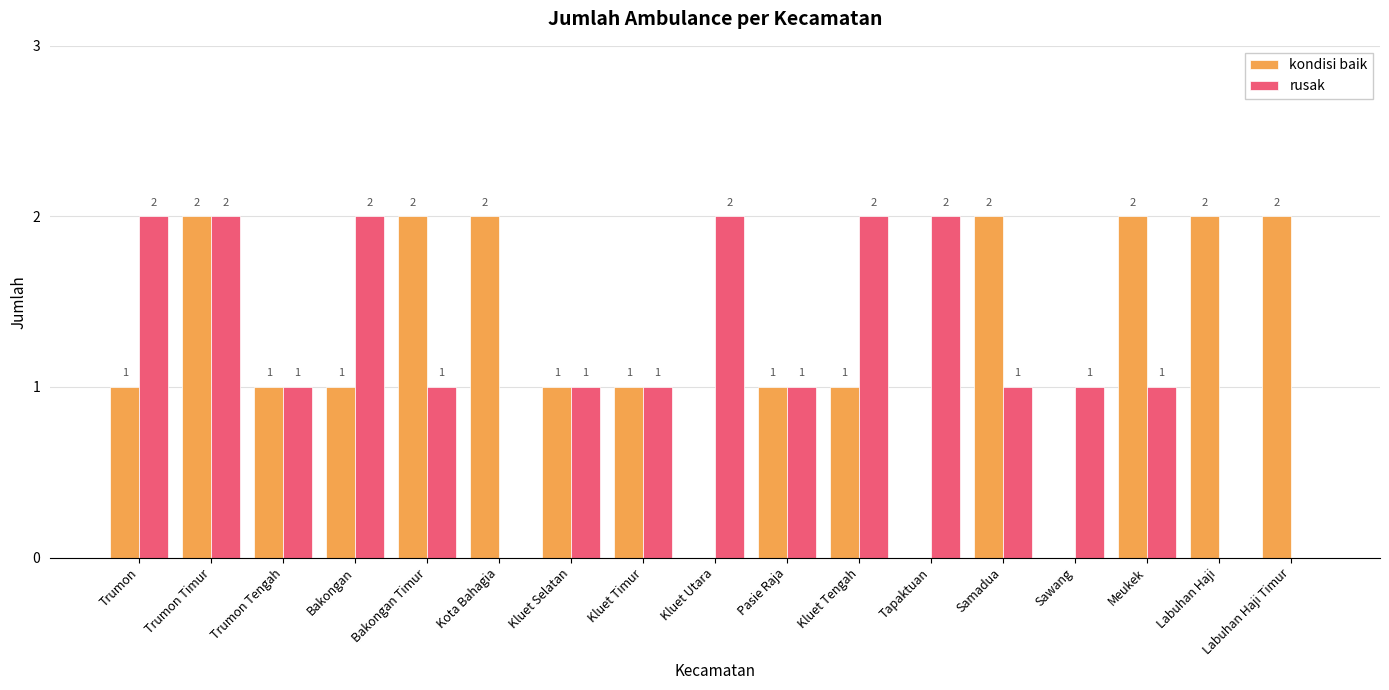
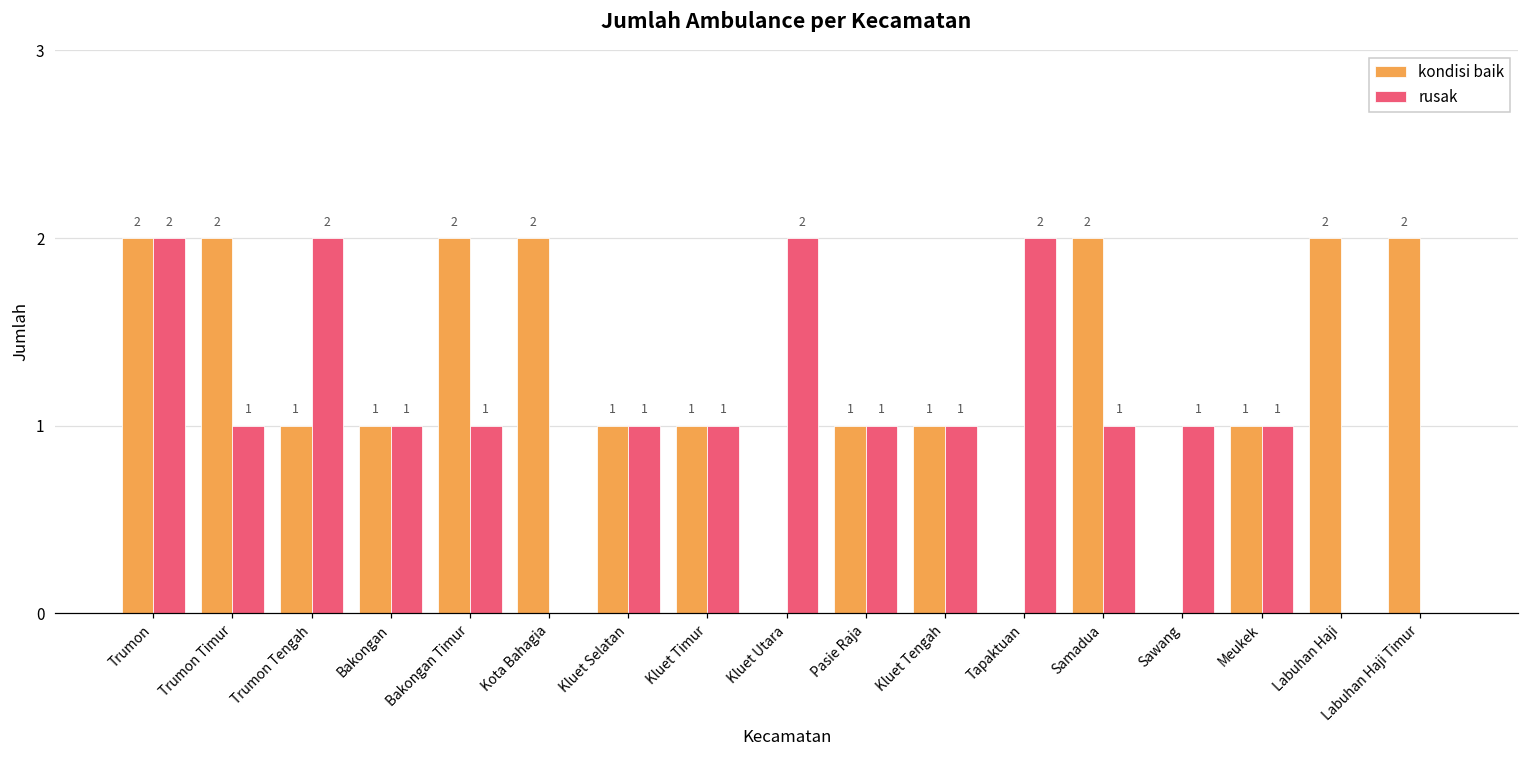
kondisi baik, Trumon: 1 -> 2
rusak, Trumon Timur: 2 -> 1
rusak, Trumon Tengah: 1 -> 2
rusak, Bakongan: 2 -> 1
rusak, Kluet Tengah: 2 -> 1
kondisi baik, Meukek: 2 -> 1
